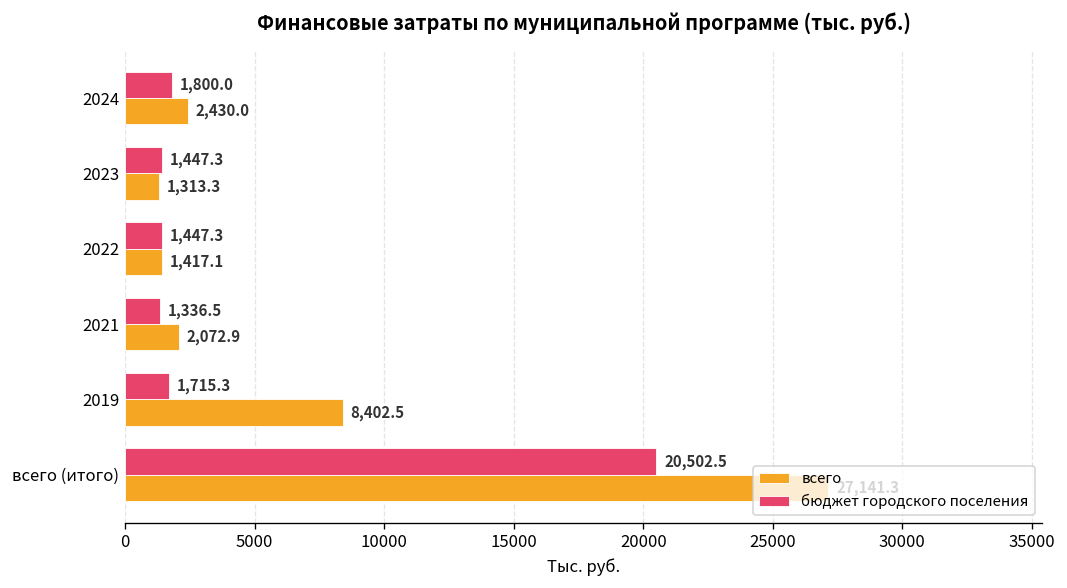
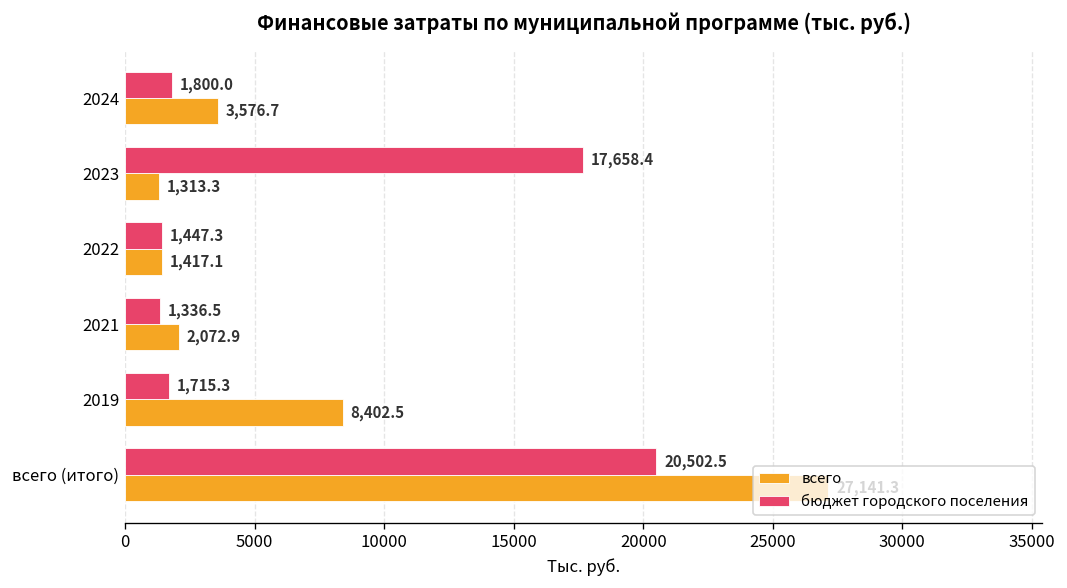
всего, 2024: 2,430.0 -> 3,576.7
бюджет городского поселения, 2023: 1,447.3 -> 17,658.4
